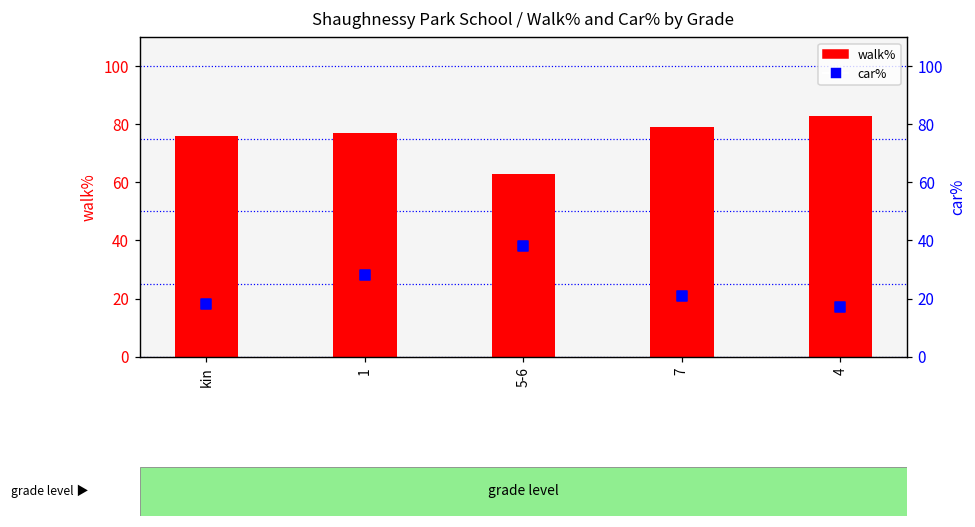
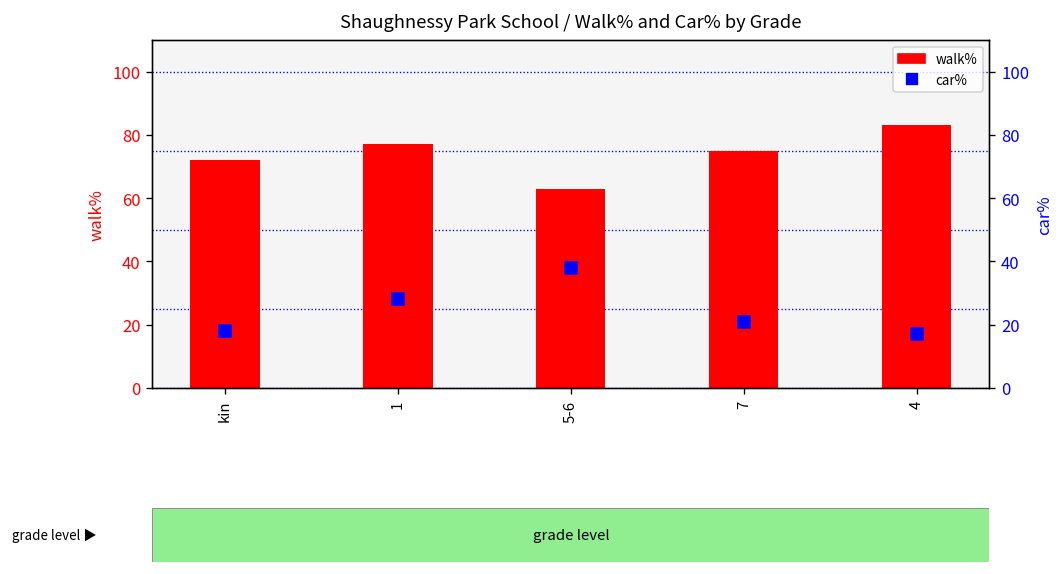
walk%, kin: 76 -> 72
walk%, 7: 79 -> 75
